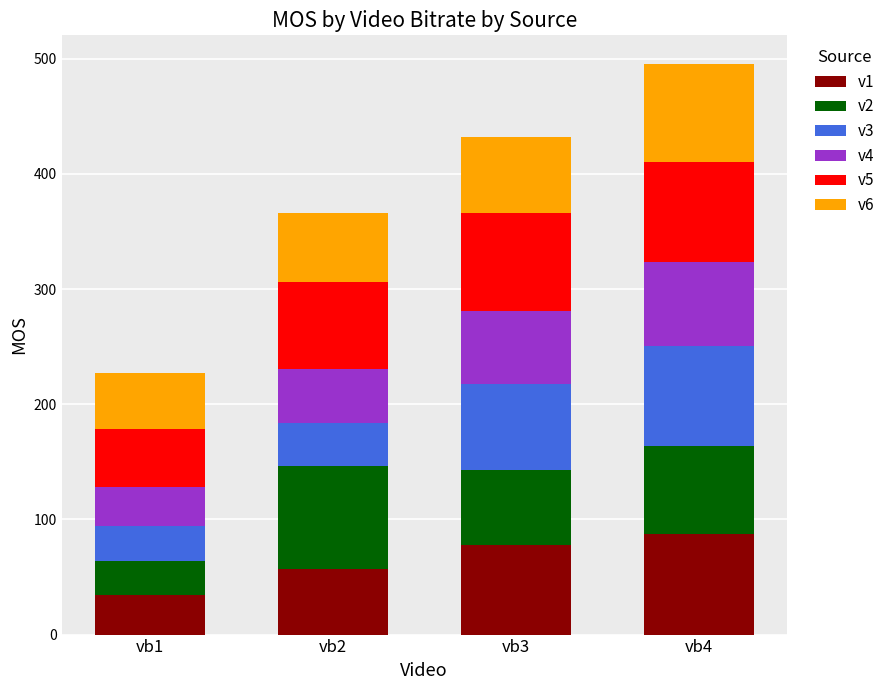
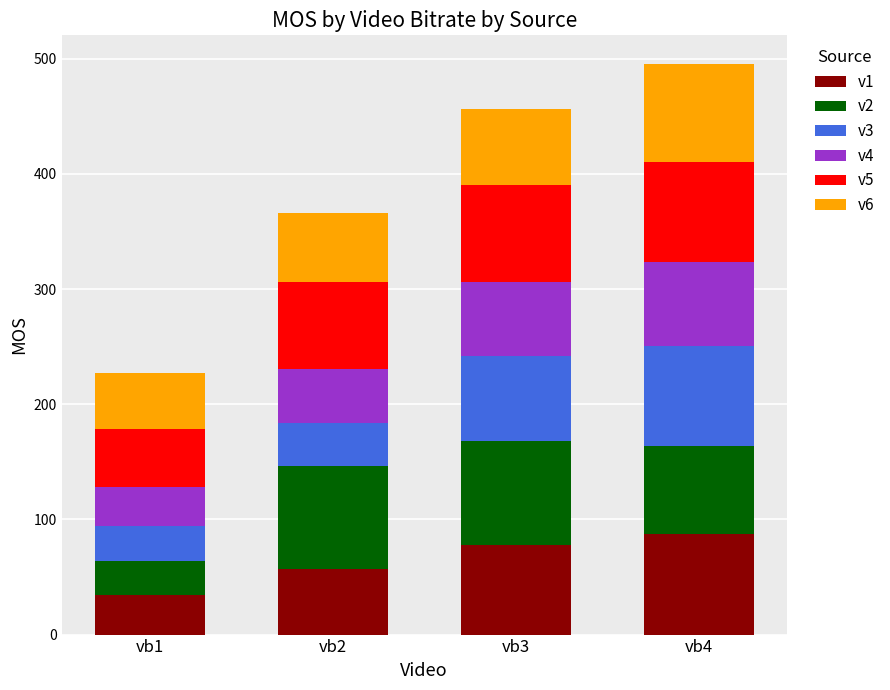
v2, vb3: 66 -> 90
